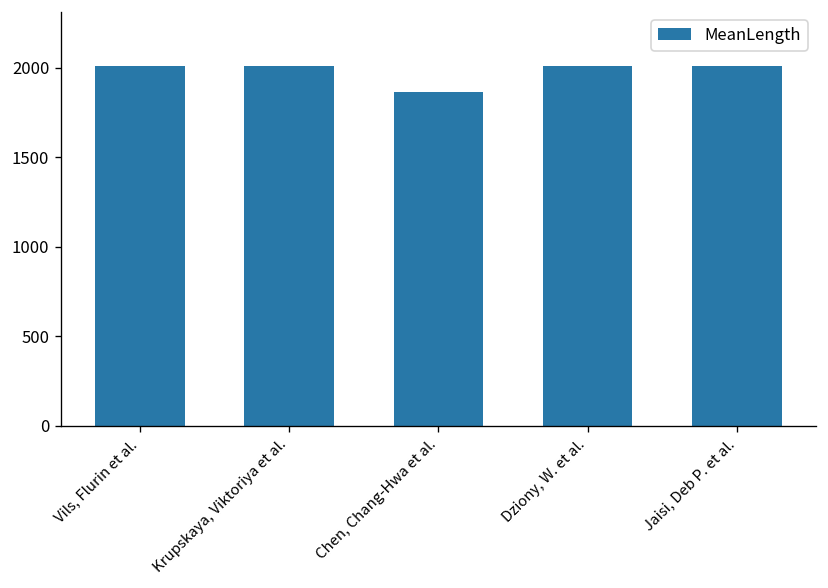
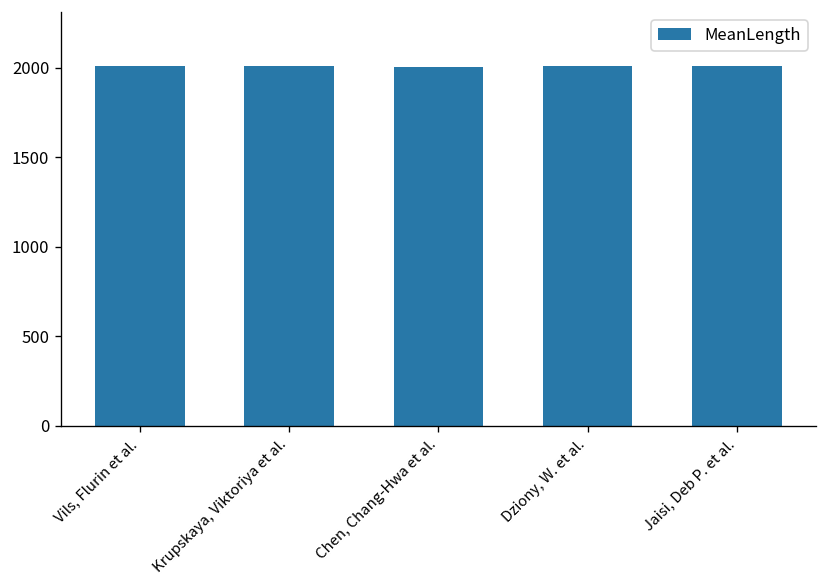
Chen, Chang-Hwa et al.: 1870 -> 2000
